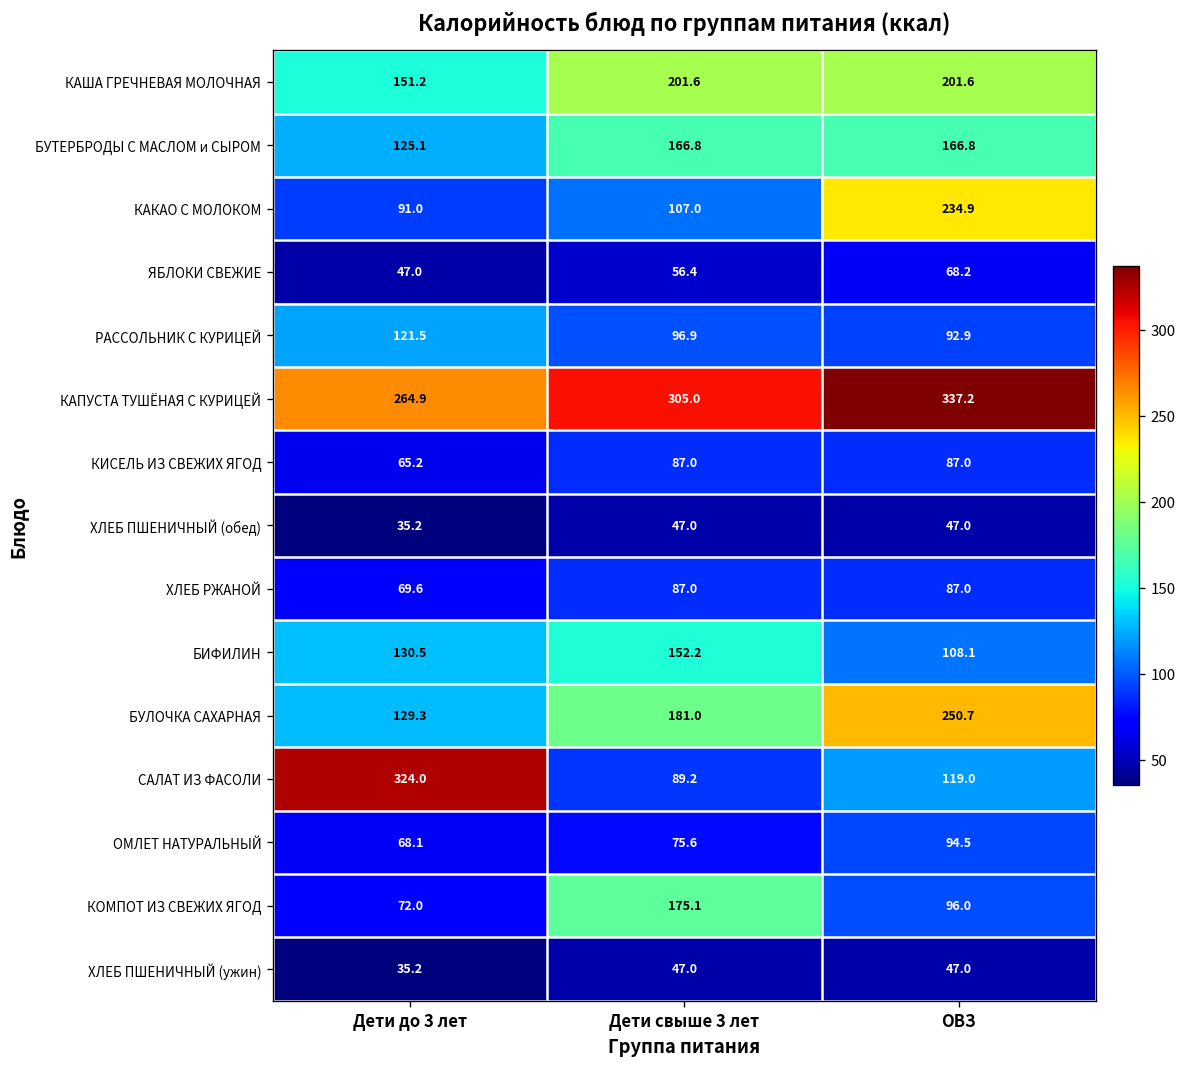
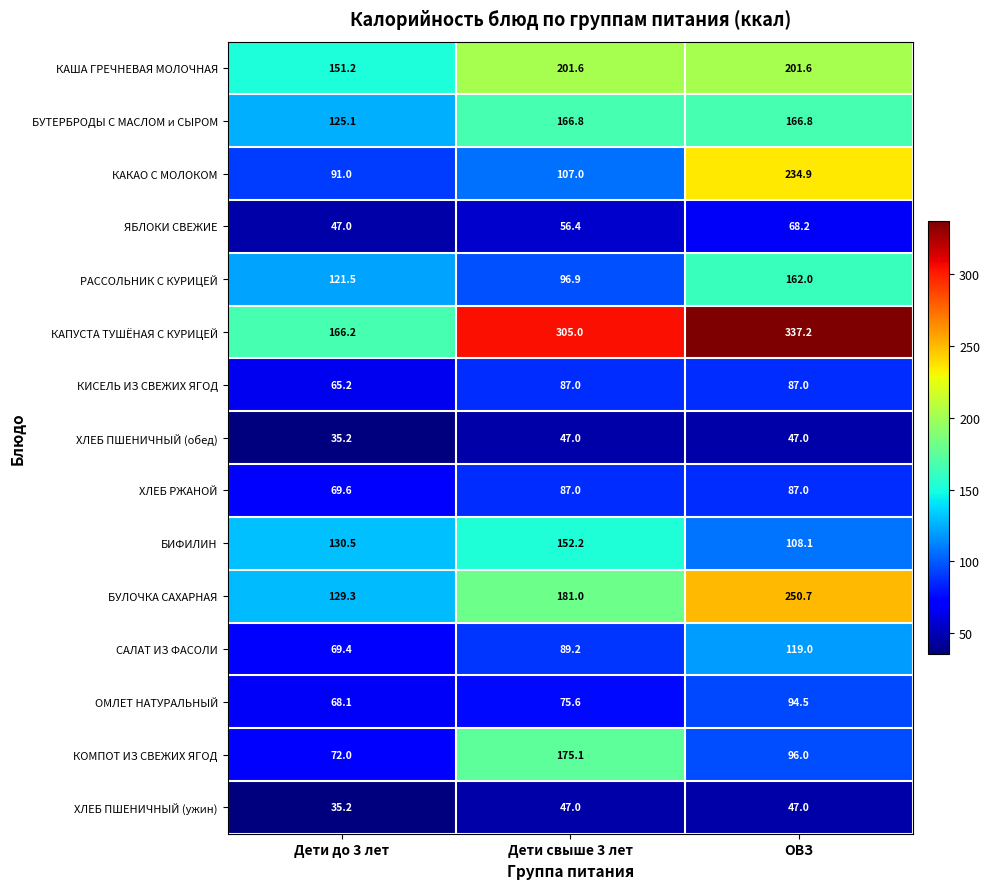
РАССОЛЬНИК С КУРИЦЕЙ, ОВЗ: 92.9 -> 162.0
КАПУСТА ТУШЁНАЯ С КУРИЦЕЙ, Дети до 3 лет: 264.9 -> 166.2
САЛАТ ИЗ ФАСОЛИ, Дети до 3 лет: 324.0 -> 69.4
